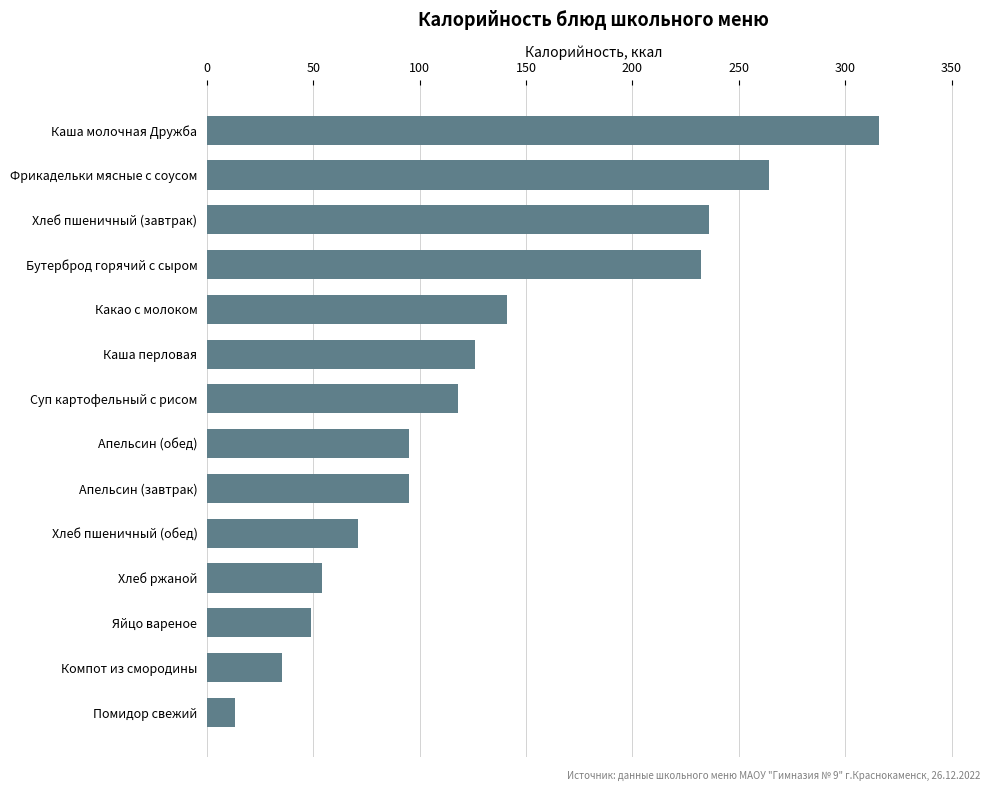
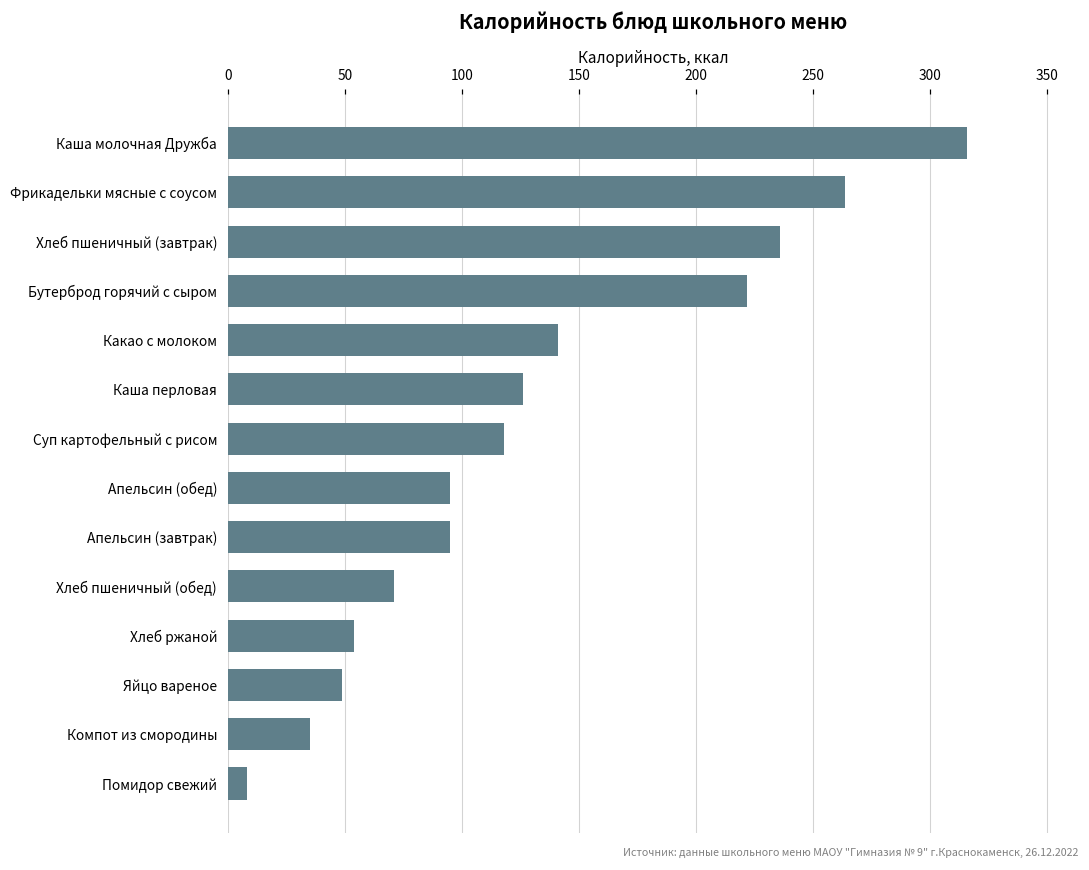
Бутерброд горячий с сыром: 232 -> 222
Помидор свежий: 13 -> 8
